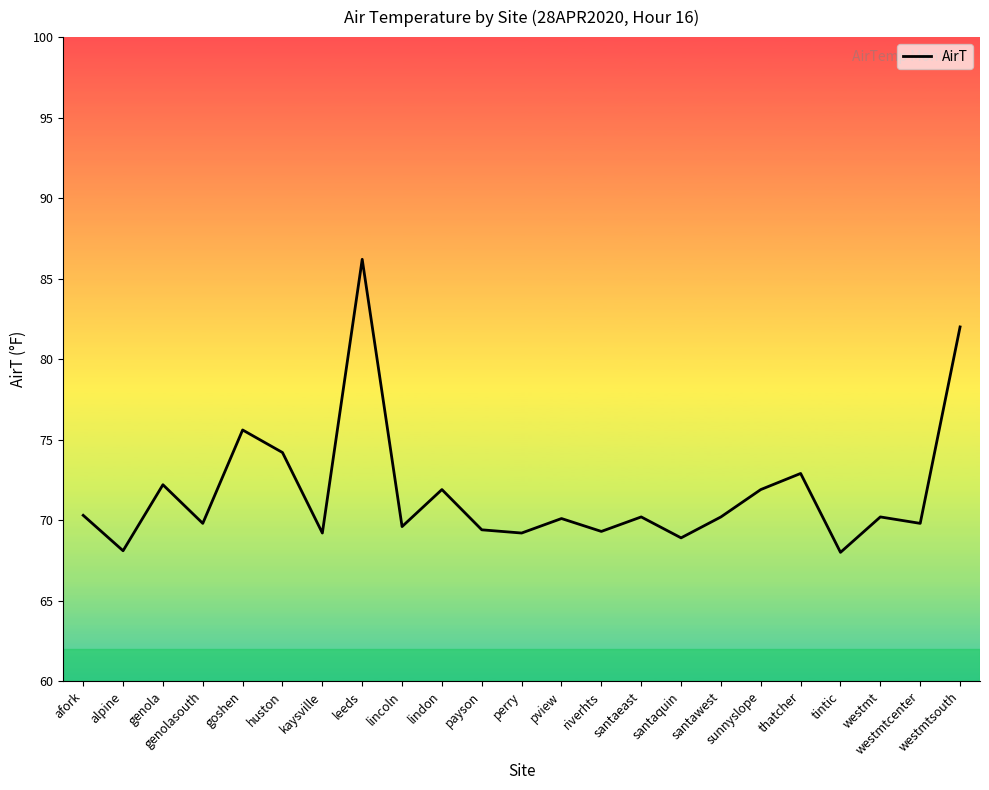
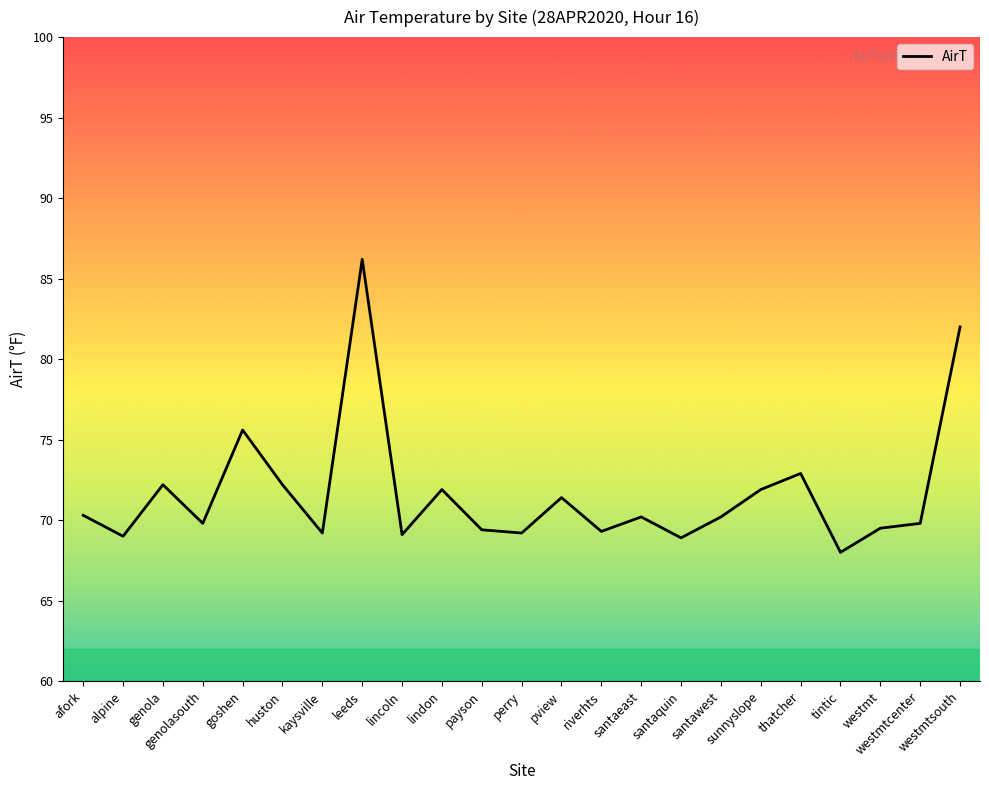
alpine: 68.1 -> 69.0
huston: 74.2 -> 72.2
lincoln: 69.6 -> 69.1
pview: 70.1 -> 71.4
westmt: 70.2 -> 69.5
